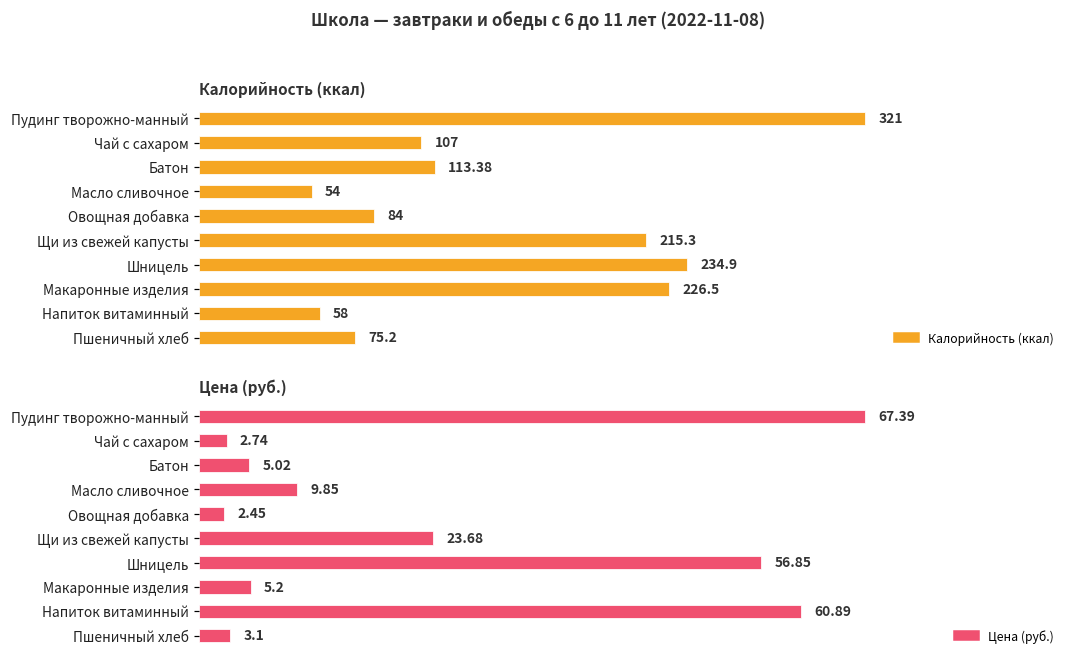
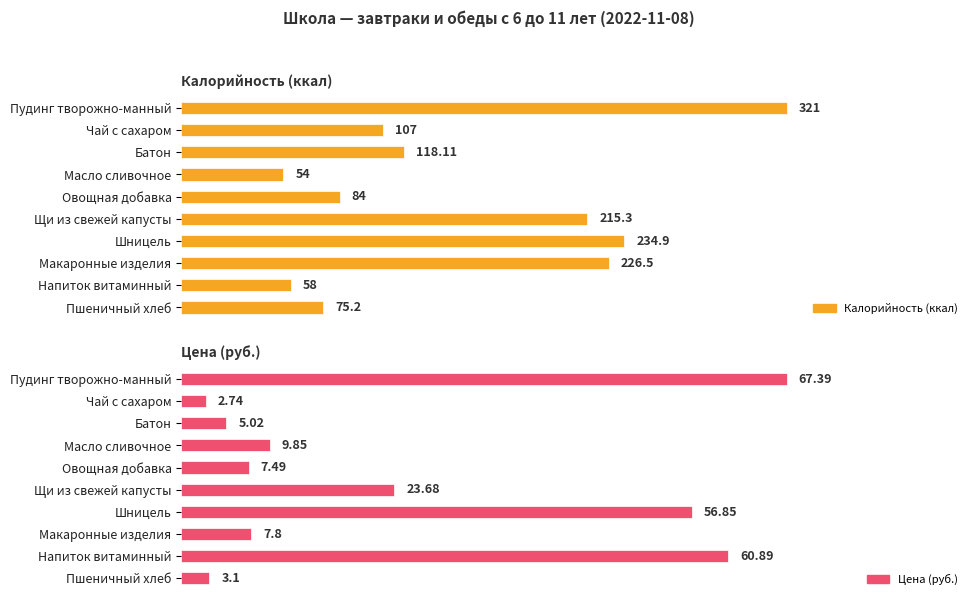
Калорийность (ккал), Батон: 113.38 -> 118.11
Цена (руб.), Овощная добавка: 2.45 -> 7.49
Цена (руб.), Макаронные изделия: 5.2 -> 7.8
